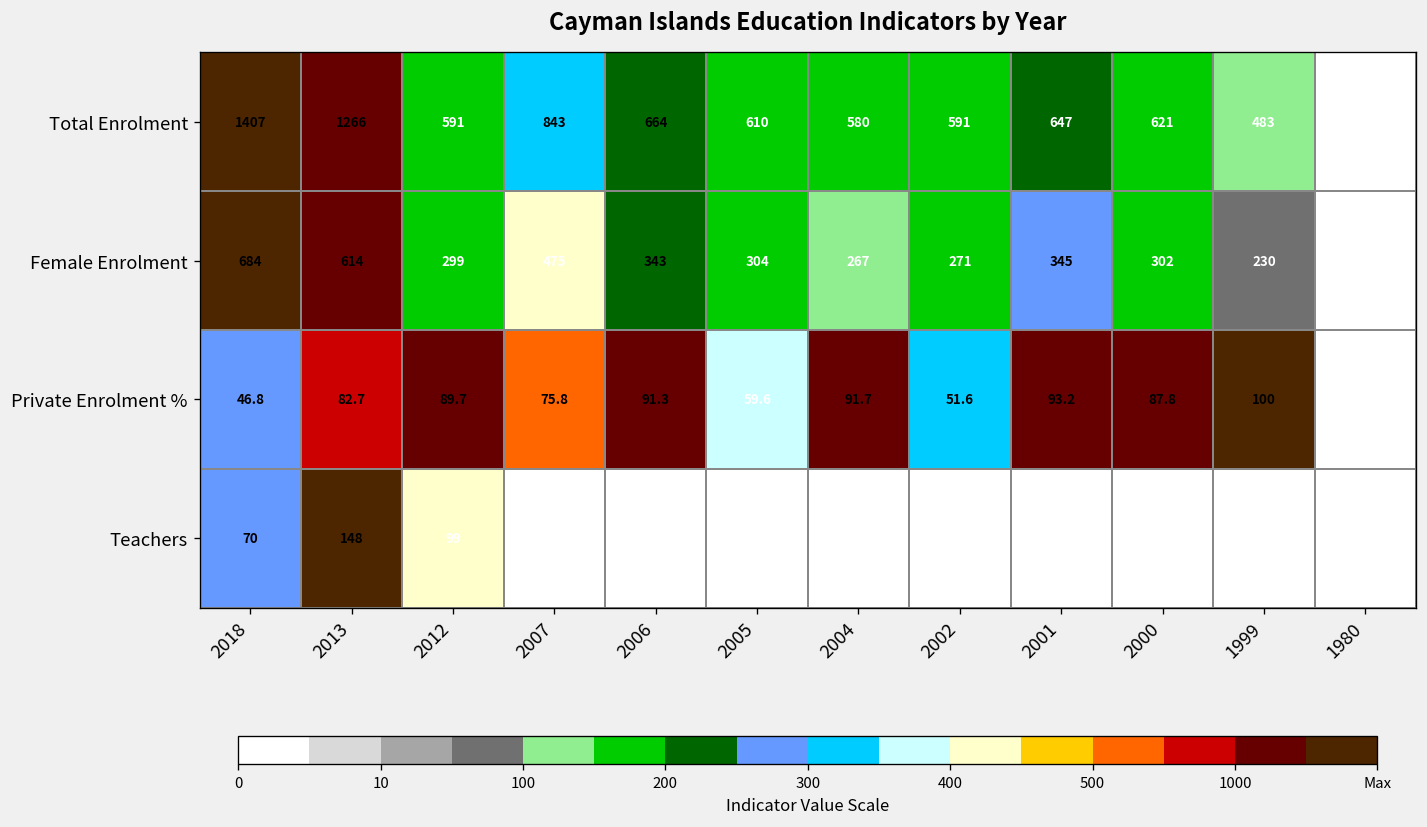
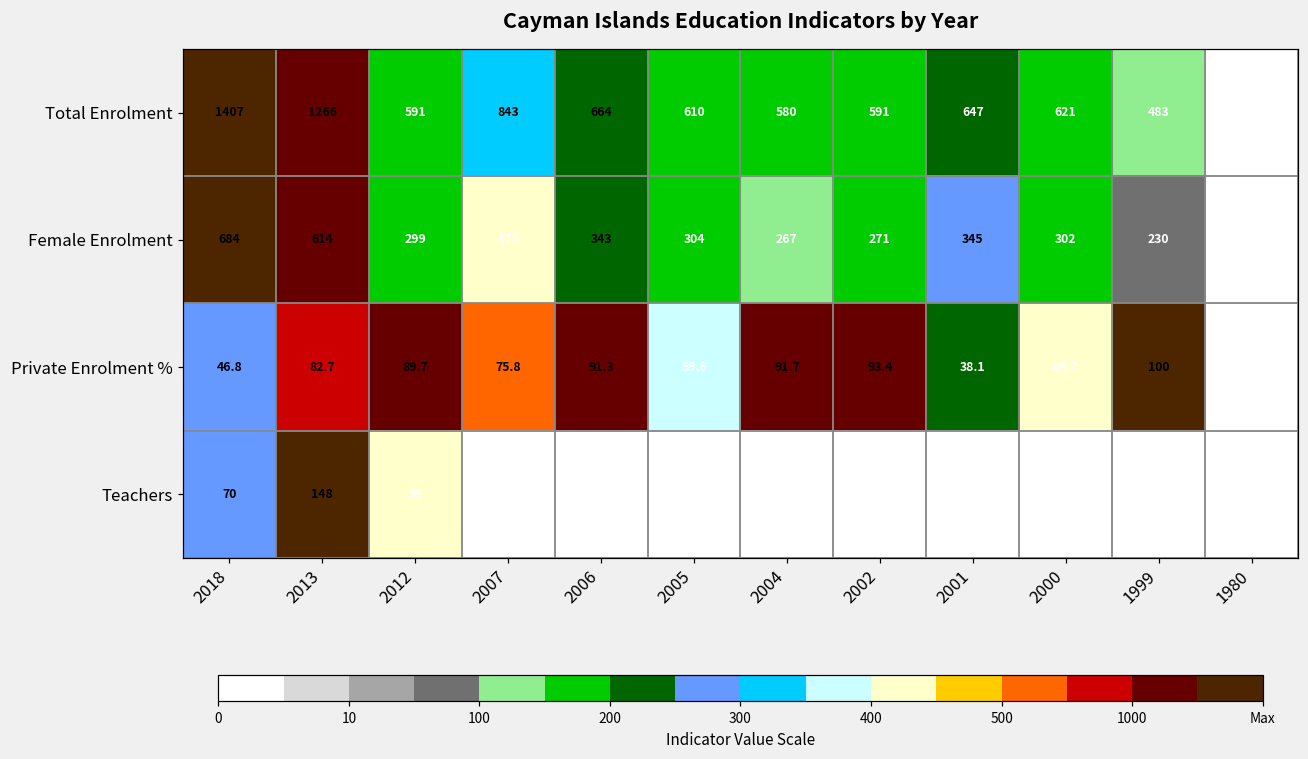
Private Enrolment %, 2002: 51.6 -> 93.4
Private Enrolment %, 2001: 93.2 -> 38.1
Private Enrolment %, 2000: 87.8 -> 64.7
